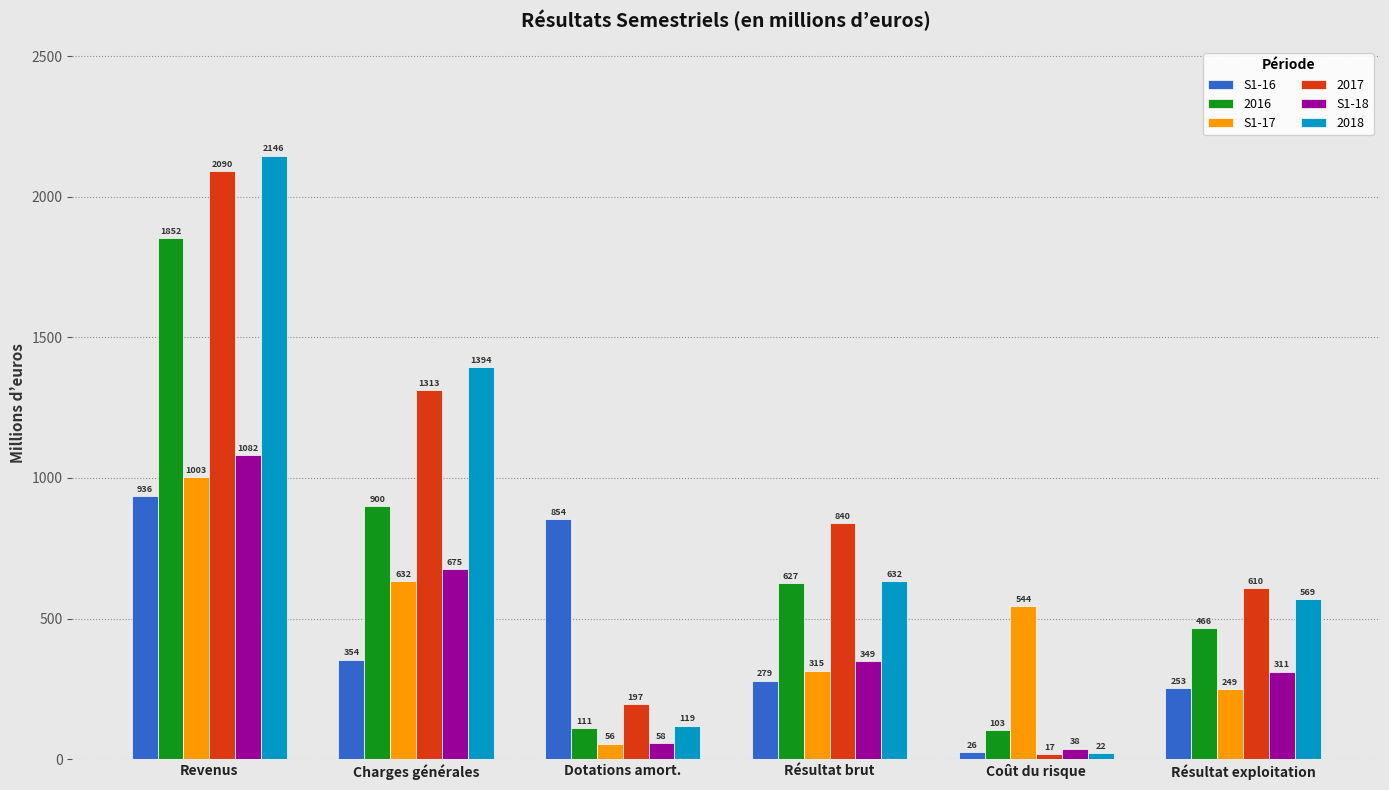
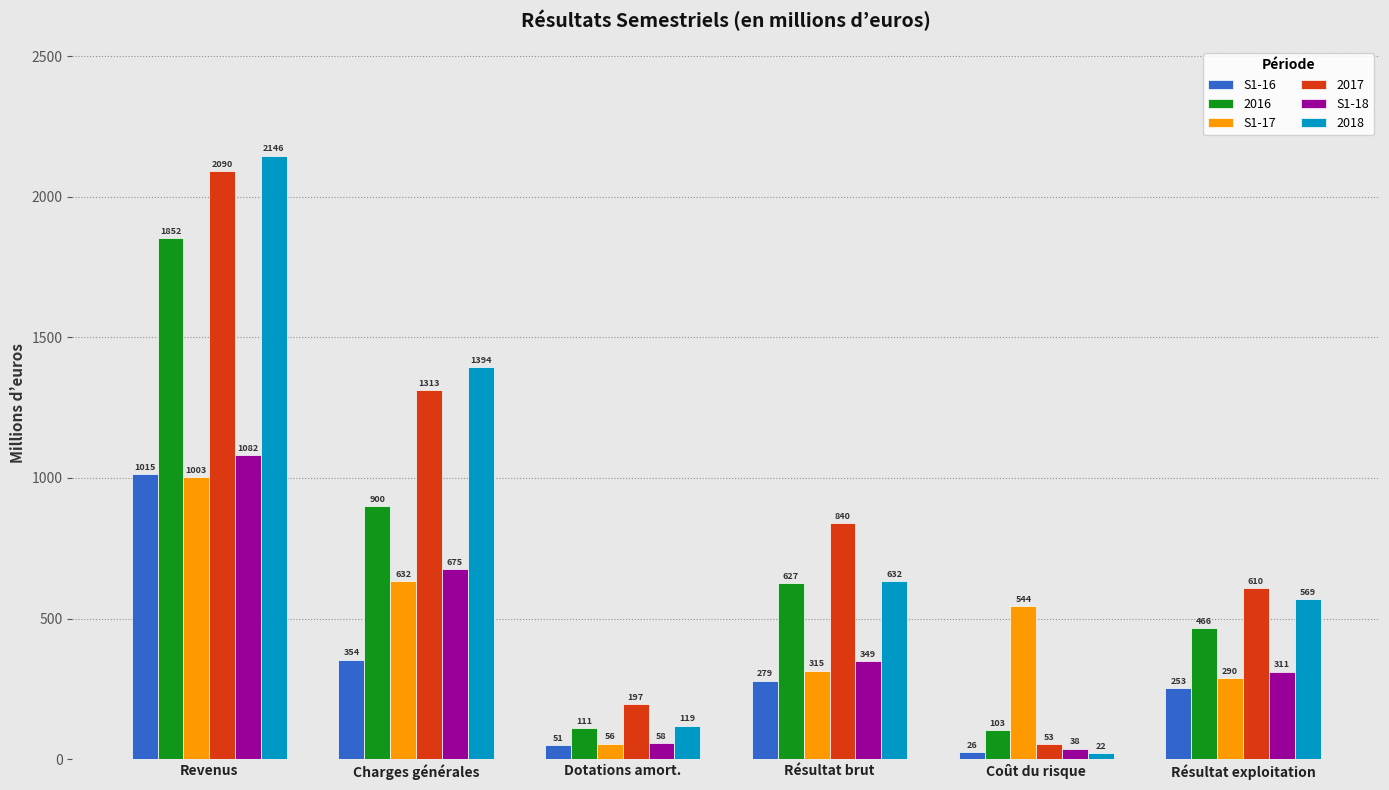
S1-16, Revenus: 936 -> 1015
S1-16, Dotations amort.: 854 -> 51
2017, Coût du risque: 17 -> 53
S1-17, Résultat exploitation: 249 -> 290
